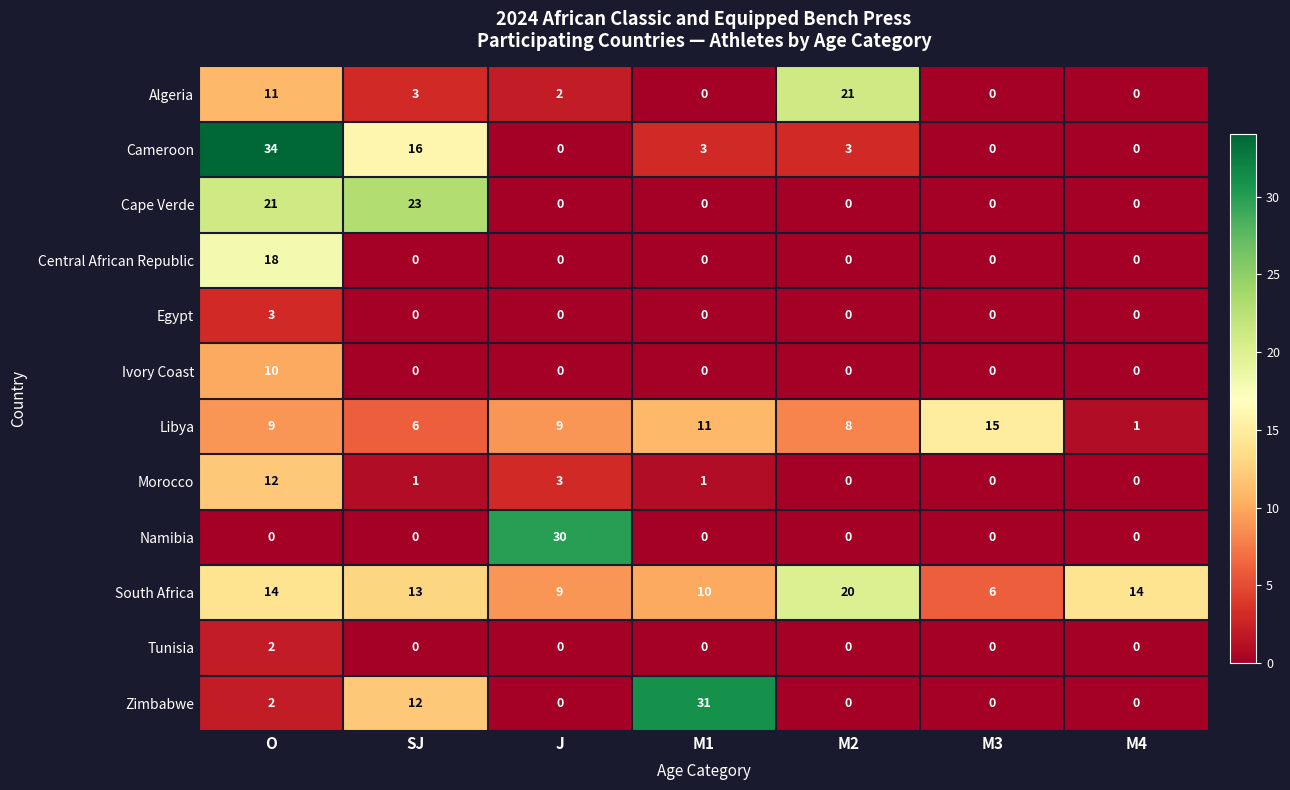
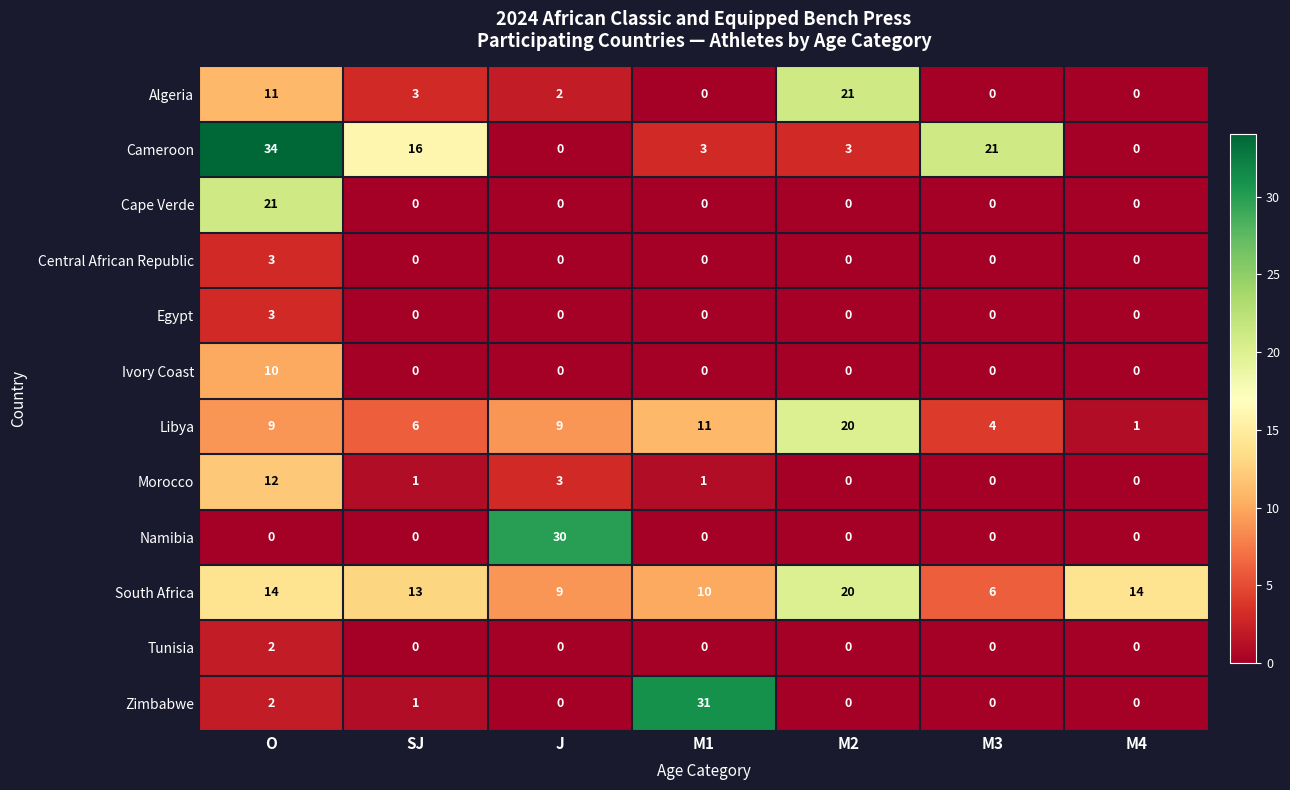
Cameroon, M3: 0 -> 21
Cape Verde, SJ: 23 -> 0
Central African Republic, O: 18 -> 3
Libya, M2: 8 -> 20
Libya, M3: 15 -> 4
Zimbabwe, SJ: 12 -> 1
